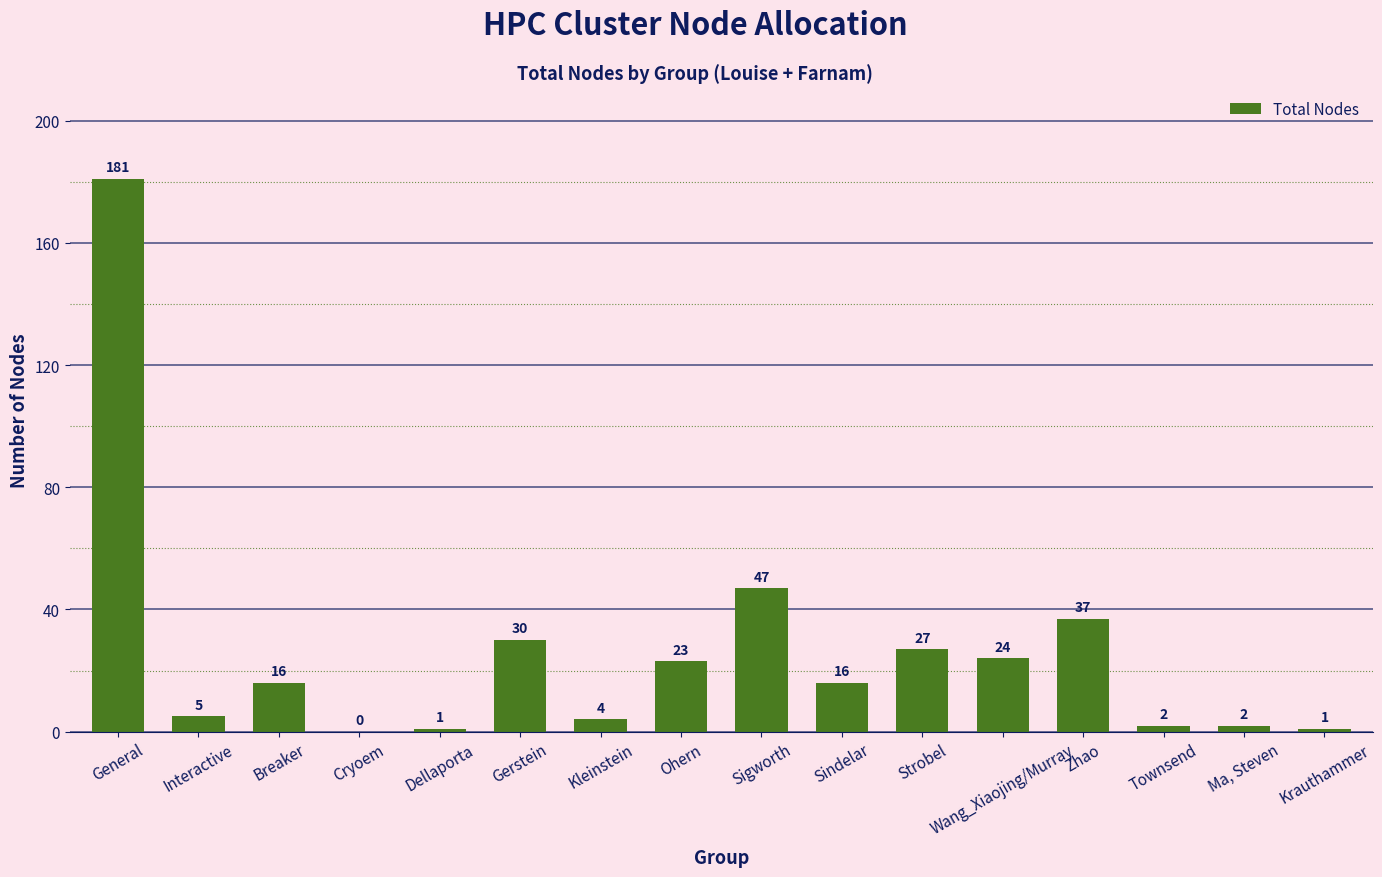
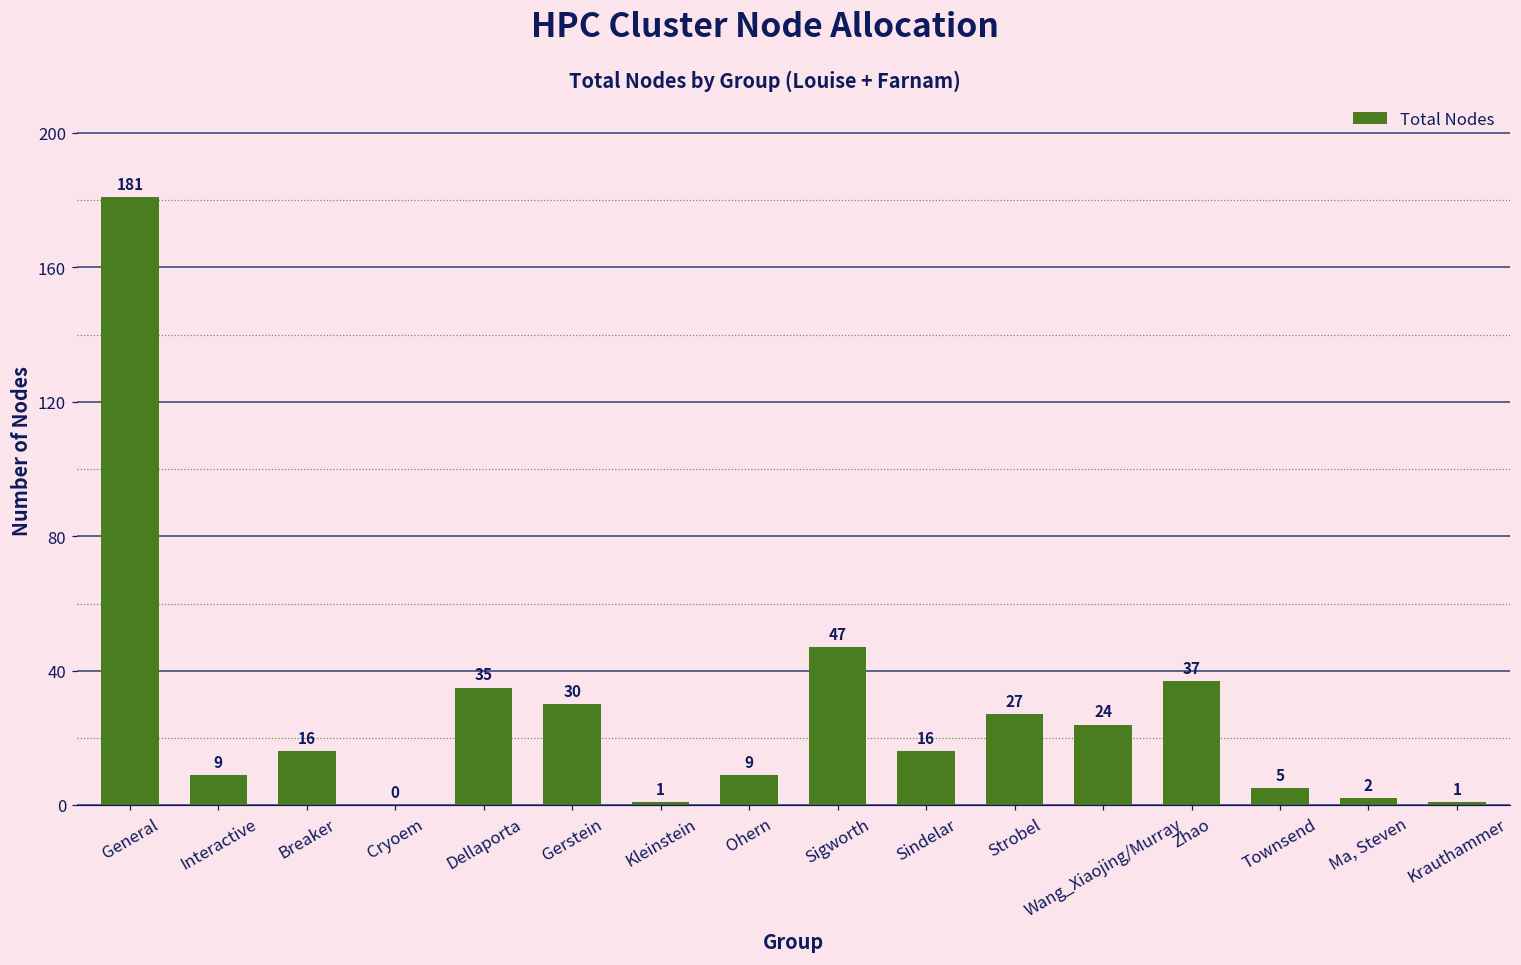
Interactive: 5 -> 9
Dellaporta: 1 -> 35
Kleinstein: 4 -> 1
Ohern: 23 -> 9
Townsend: 2 -> 5
